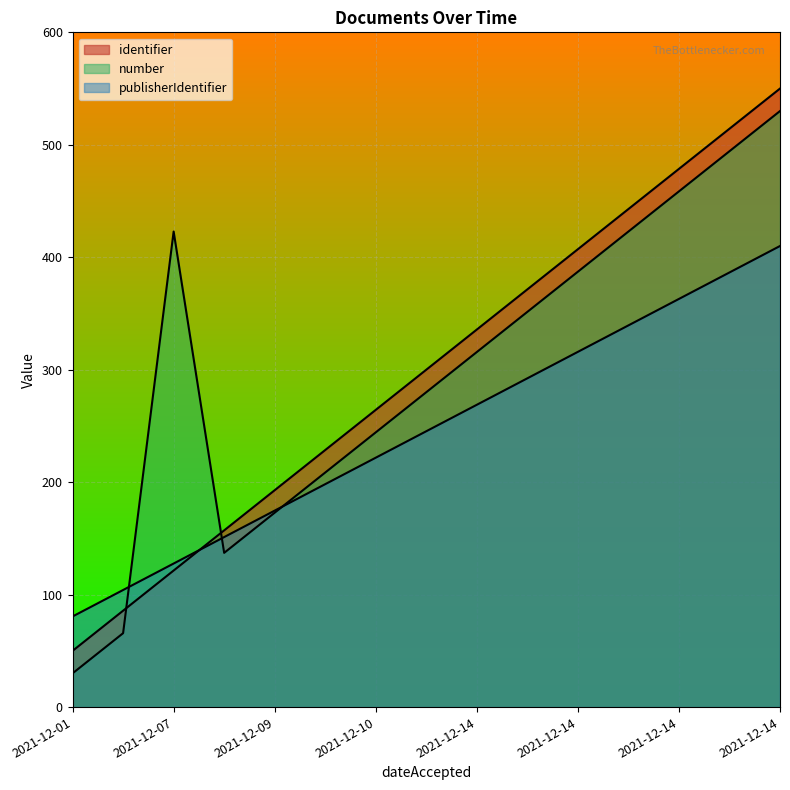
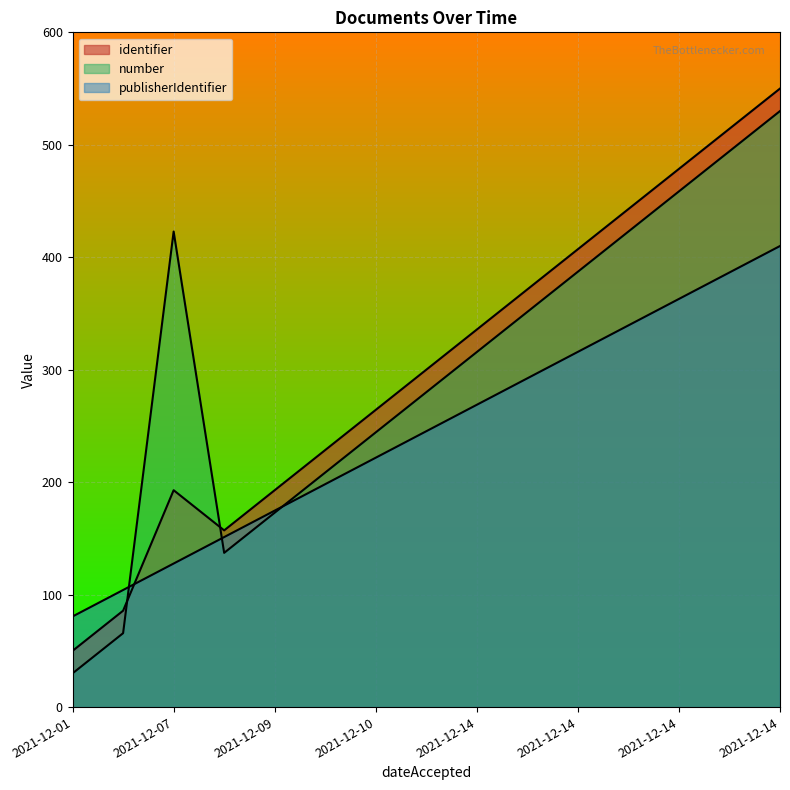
identifier, 2021-12-07: 121 -> 193
